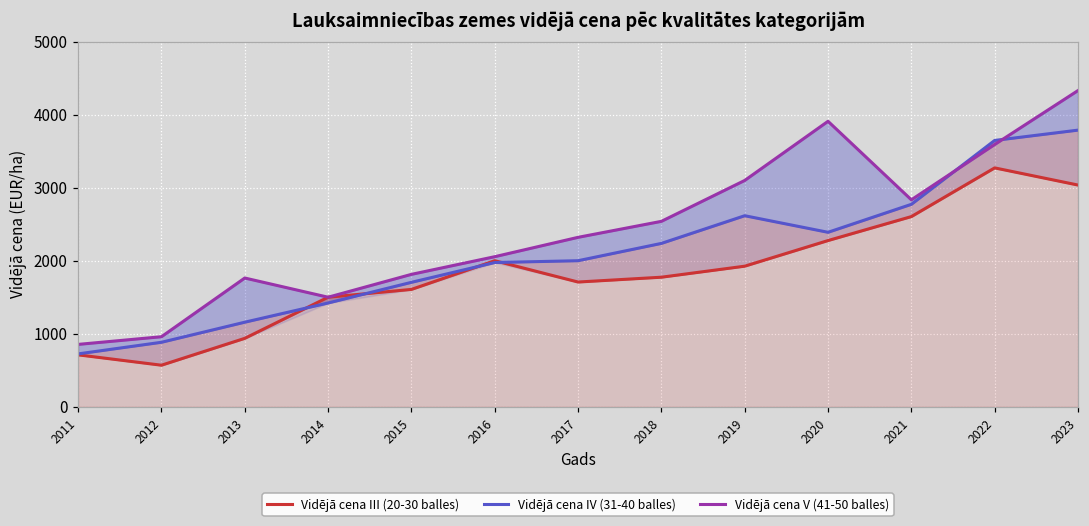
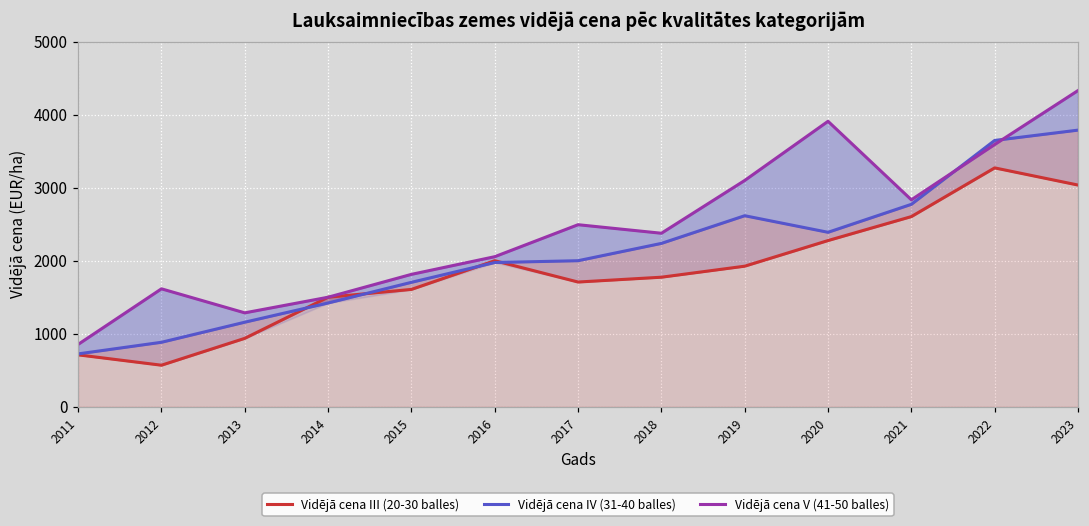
Vidējā cena V (41-50 balles), 2012: 1000 -> 1600
Vidējā cena V (41-50 balles), 2013: 1800 -> 1300
Vidējā cena V (41-50 balles), 2017: 2300 -> 2500
Vidējā cena V (41-50 balles), 2018: 2500 -> 2400
